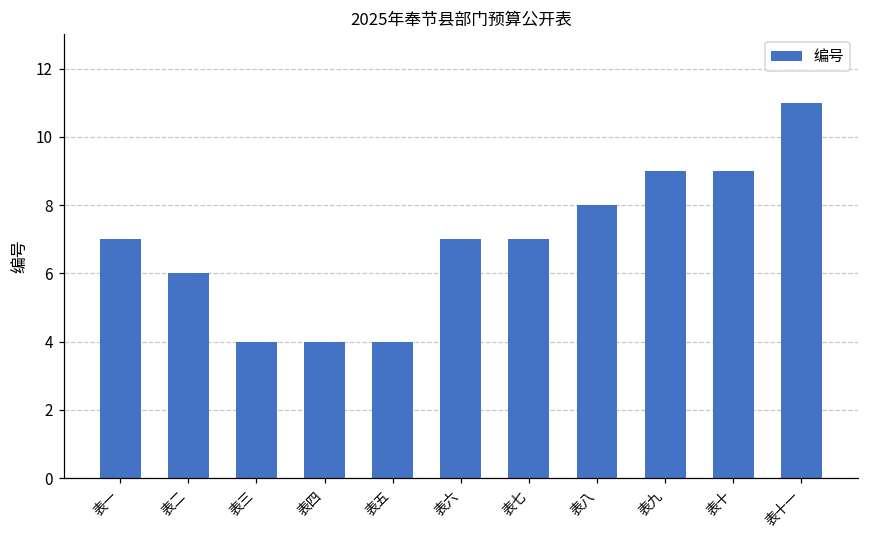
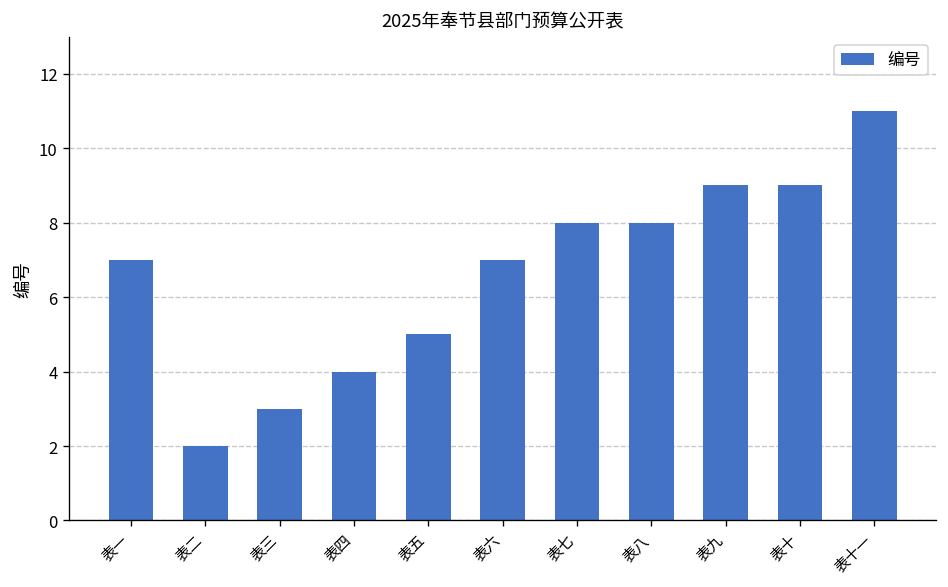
表二: 6 -> 2
表三: 4 -> 3
表五: 4 -> 5
表七: 7 -> 8
